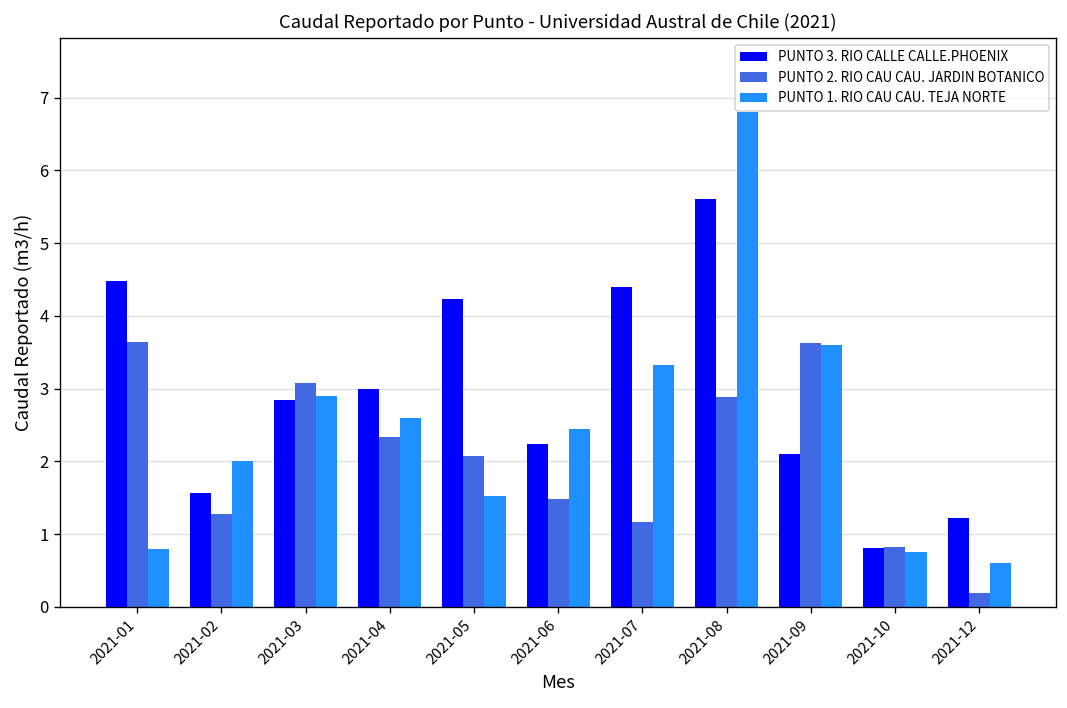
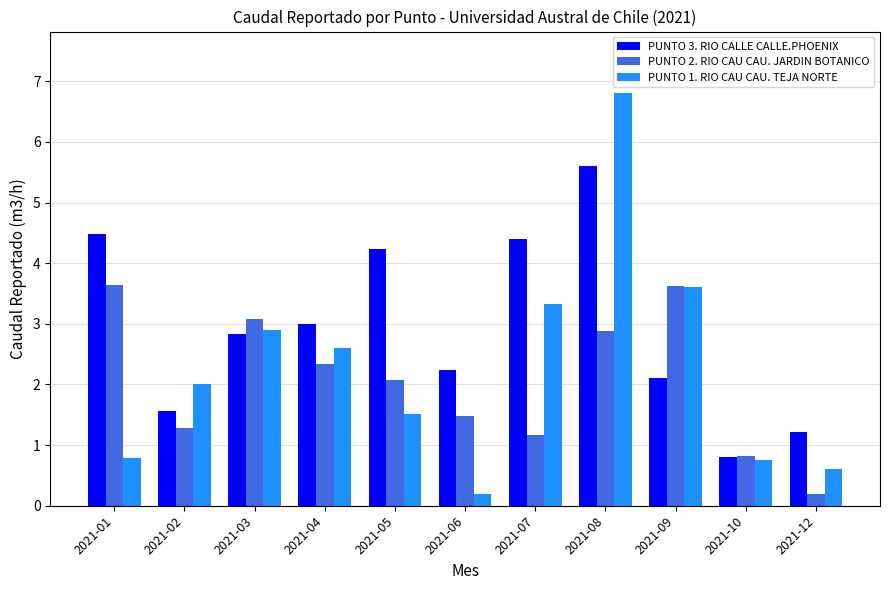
PUNTO 1. RIO CAU CAU. TEJA NORTE, 2021-06: 2.4 -> 0.2
